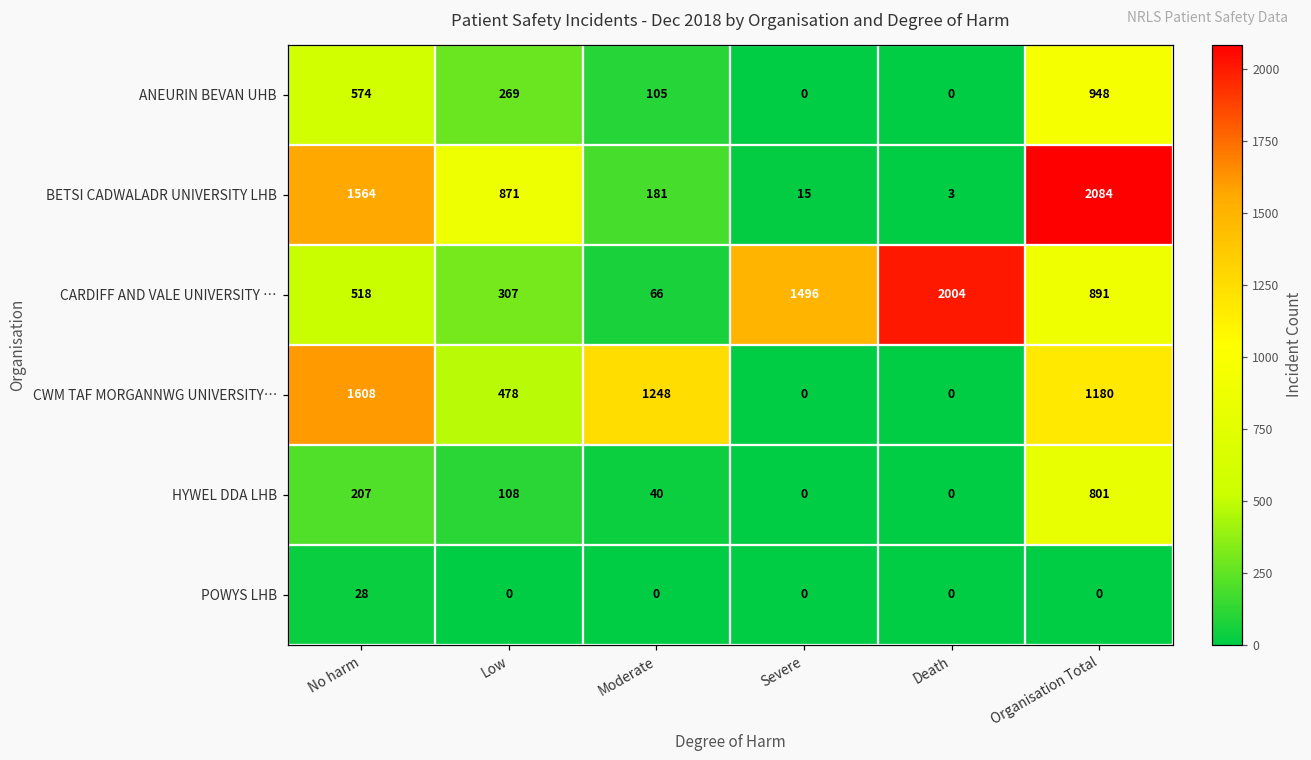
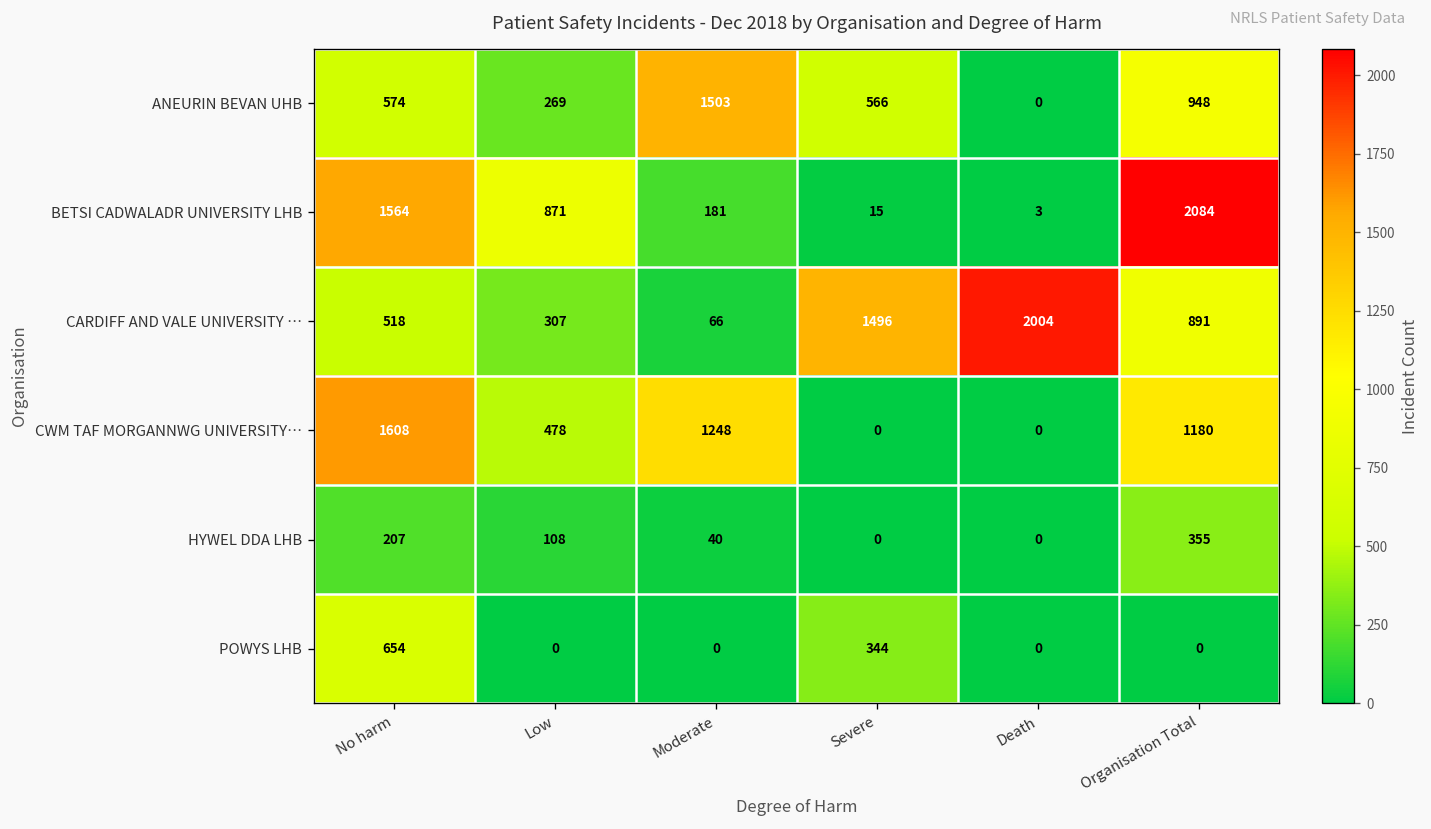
ANEURIN BEVAN UHB, Moderate: 105 -> 1503
ANEURIN BEVAN UHB, Severe: 0 -> 566
HYWEL DDA LHB, Organisation Total: 801 -> 355
POWYS LHB, No harm: 28 -> 654
POWYS LHB, Severe: 0 -> 344
